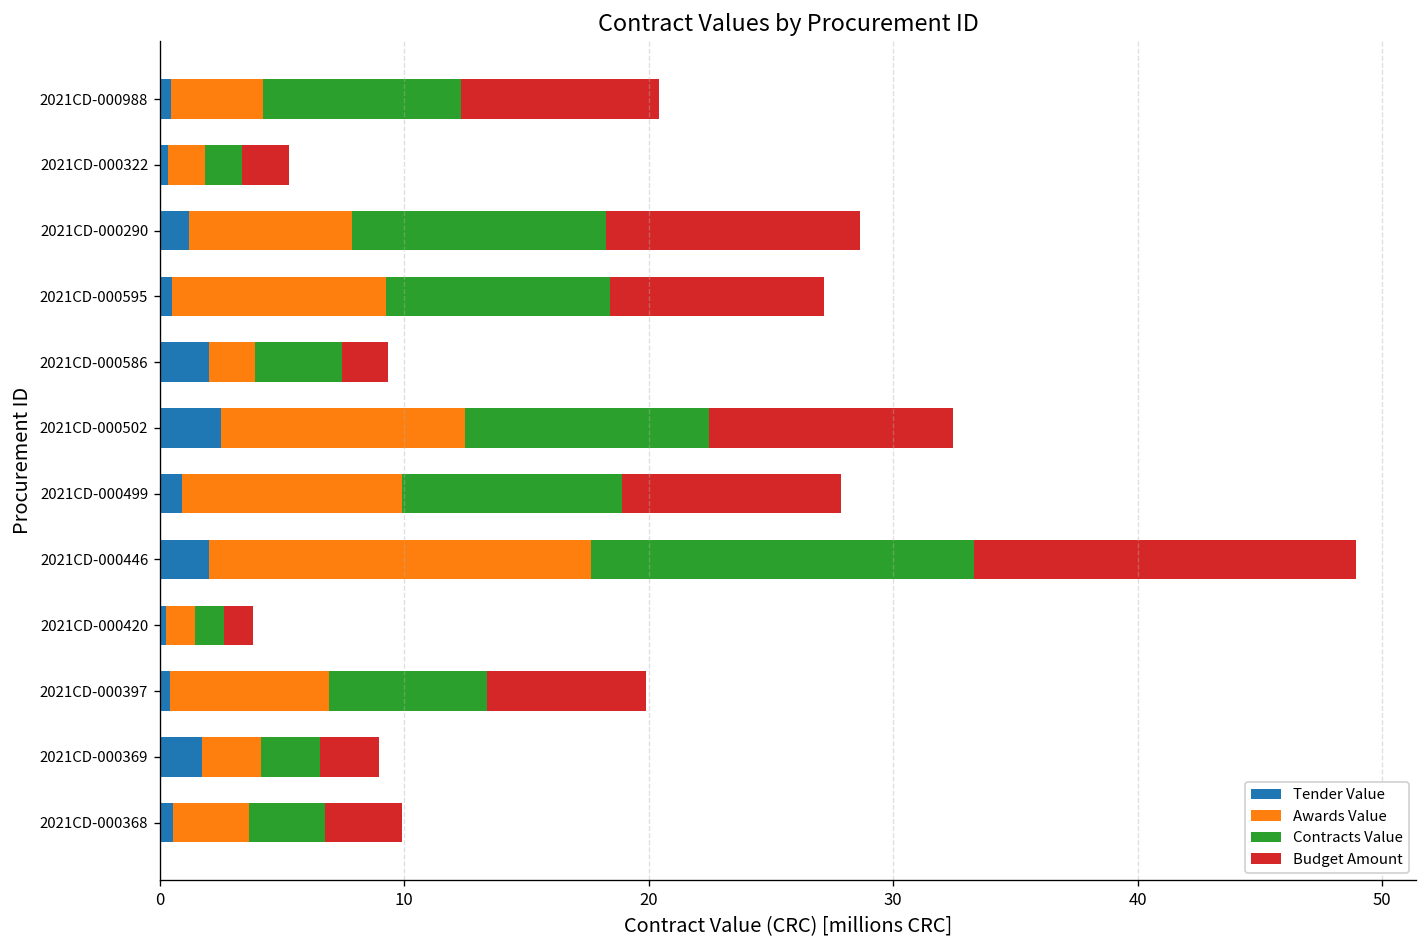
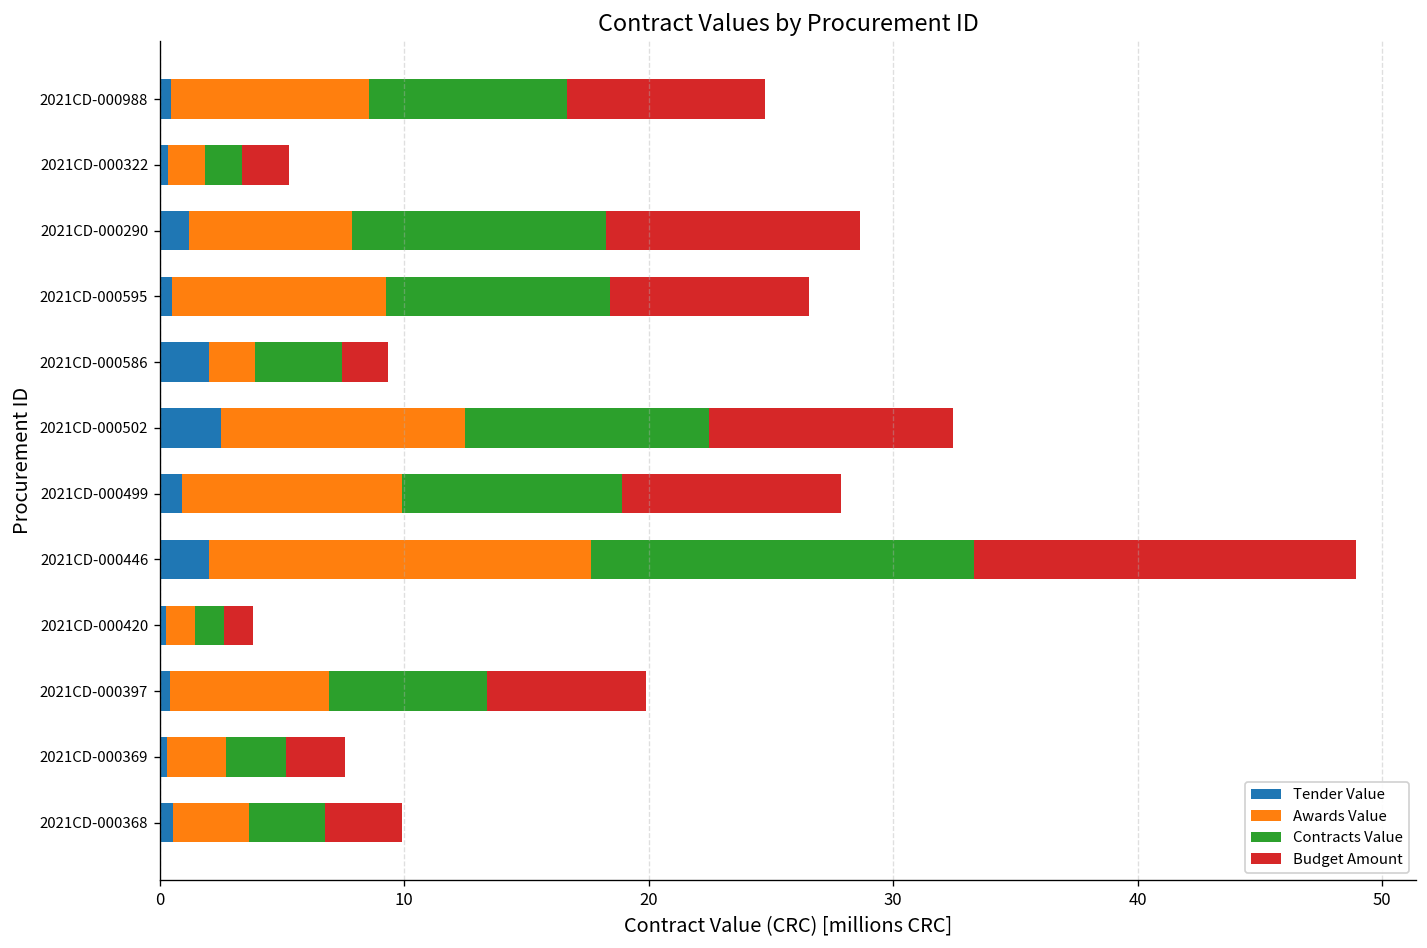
Awards Value, 2021CD-000988: 3.8 -> 8.1
Budget Amount, 2021CD-000595: 8.7 -> 8.1
Tender Value, 2021CD-000369: 1.7 -> 0.3
